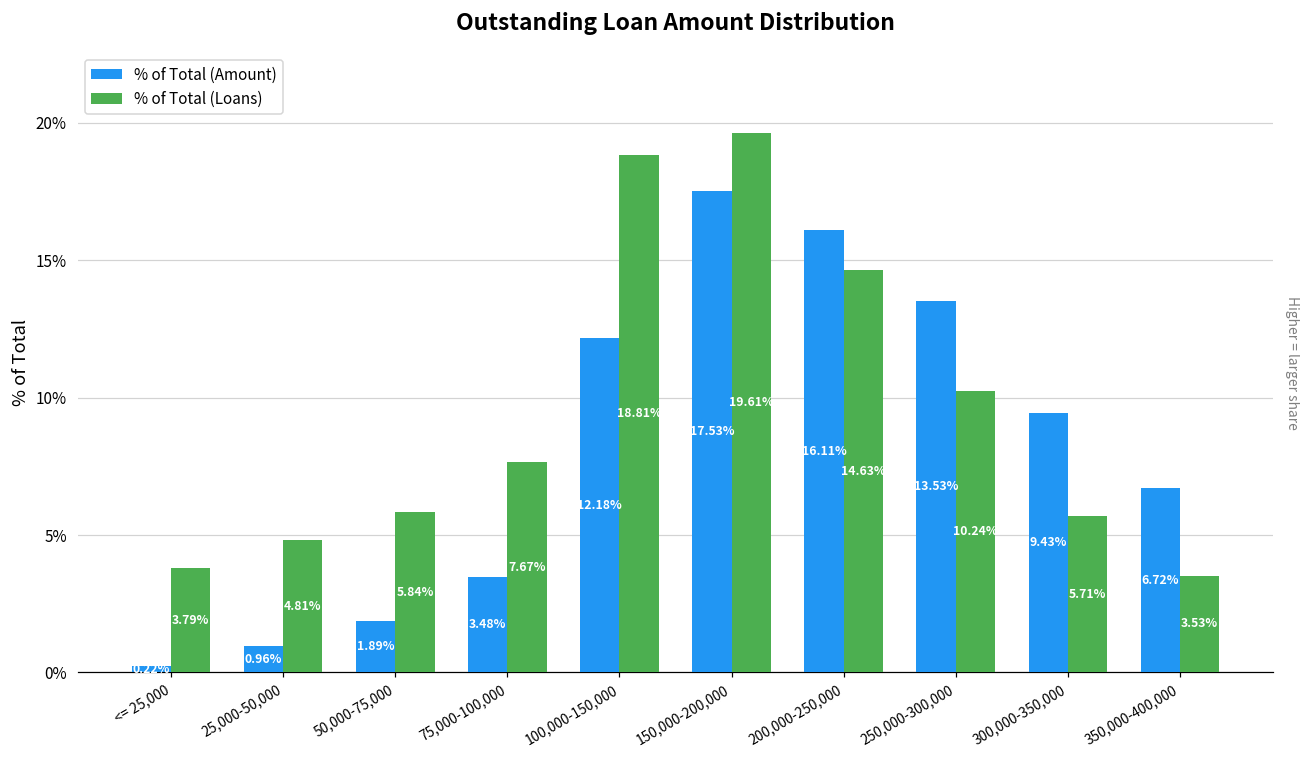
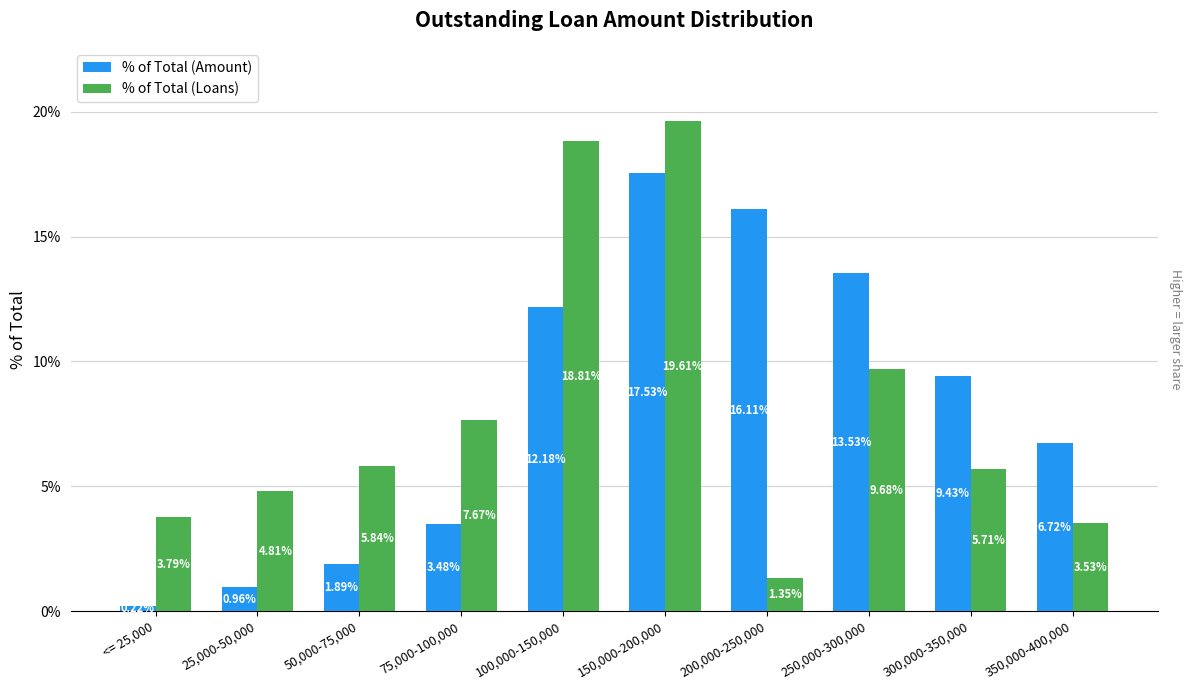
% of Total (Loans), 200,000-250,000: 14.63% -> 1.35%
% of Total (Loans), 250,000-300,000: 10.24% -> 9.68%
